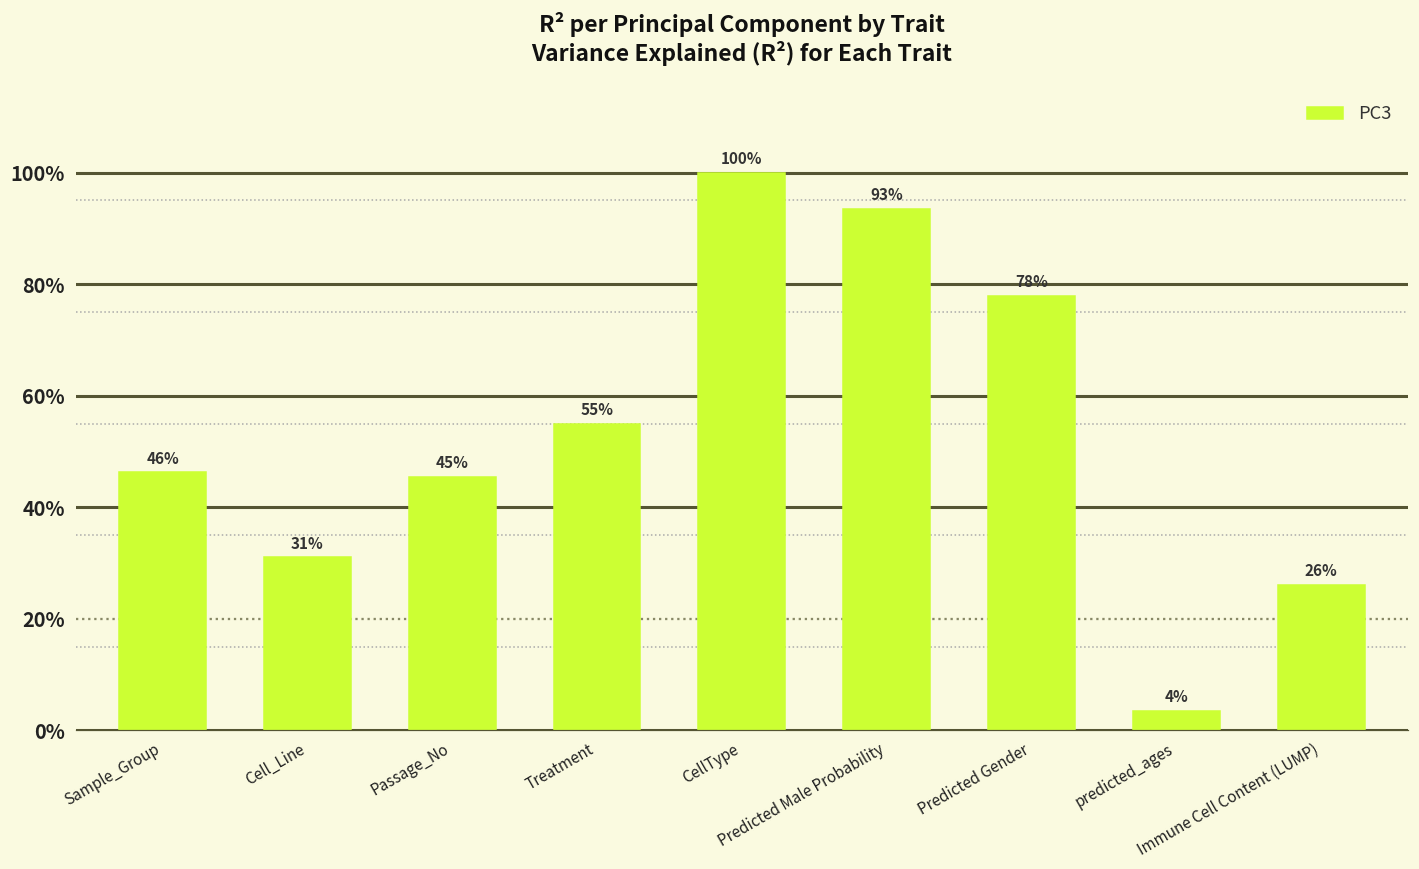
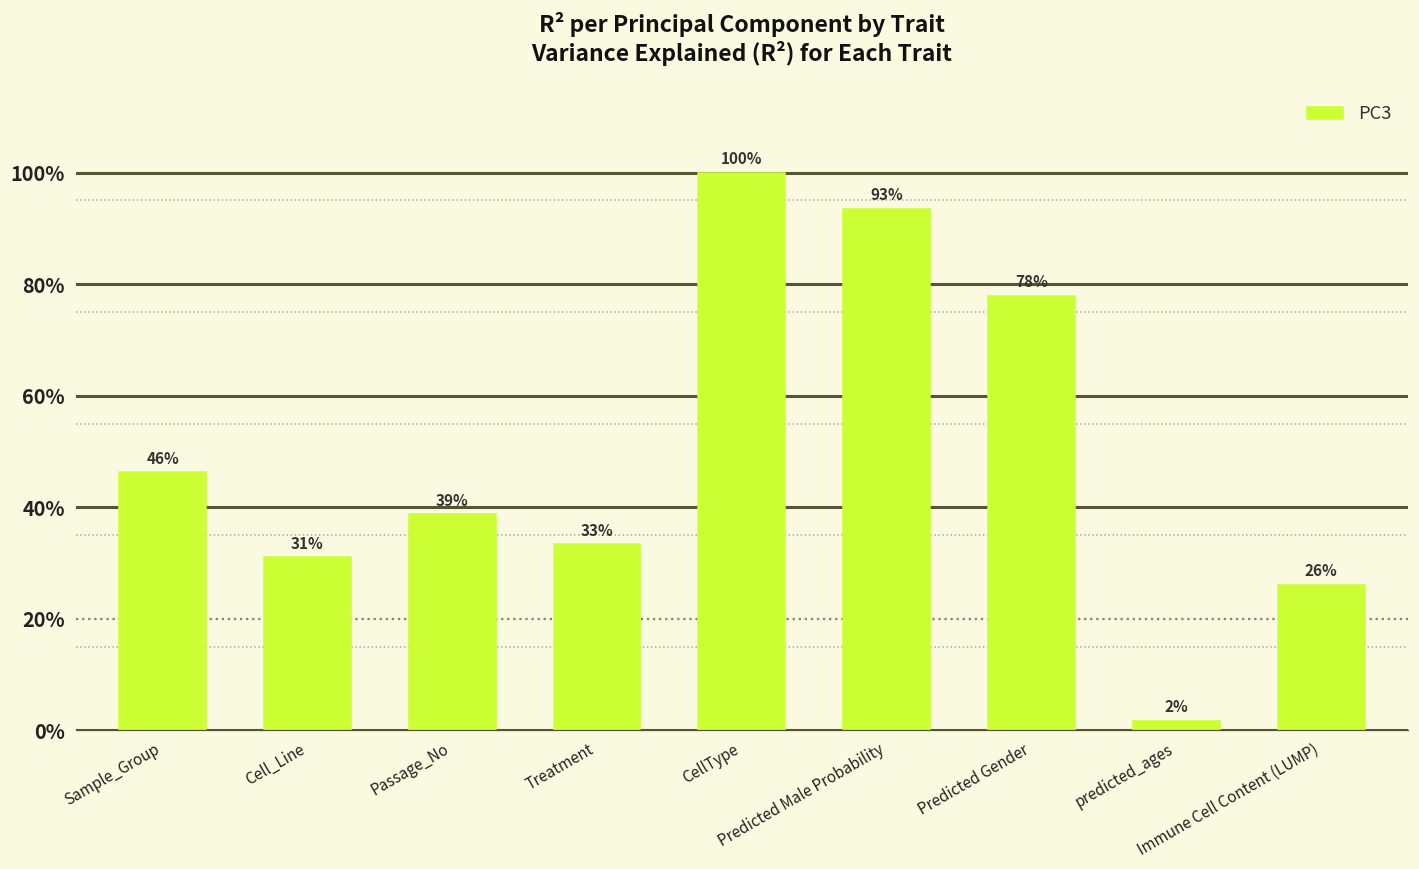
Passage_No: 45% -> 39%
Treatment: 55% -> 33%
predicted_ages: 4% -> 2%
